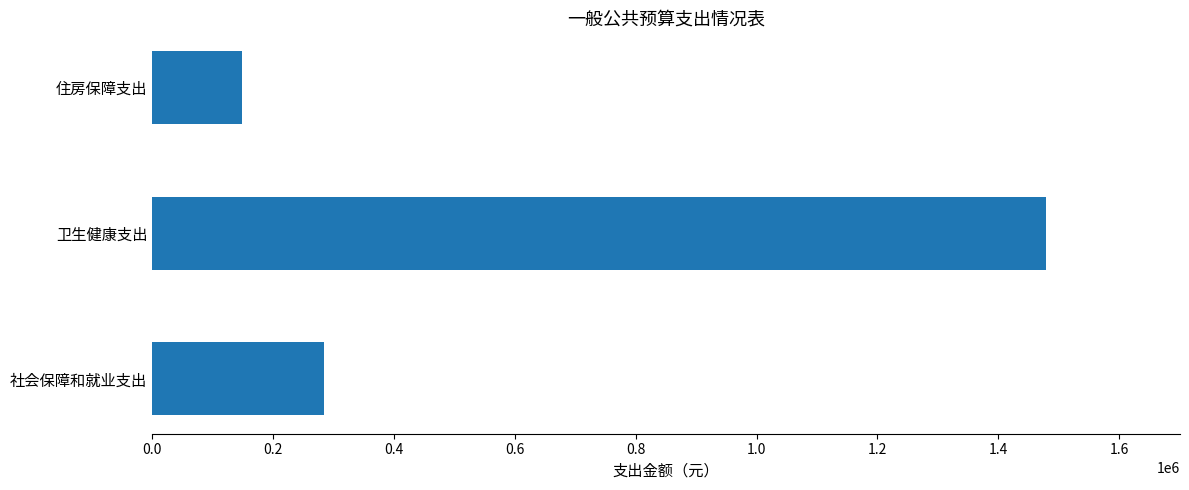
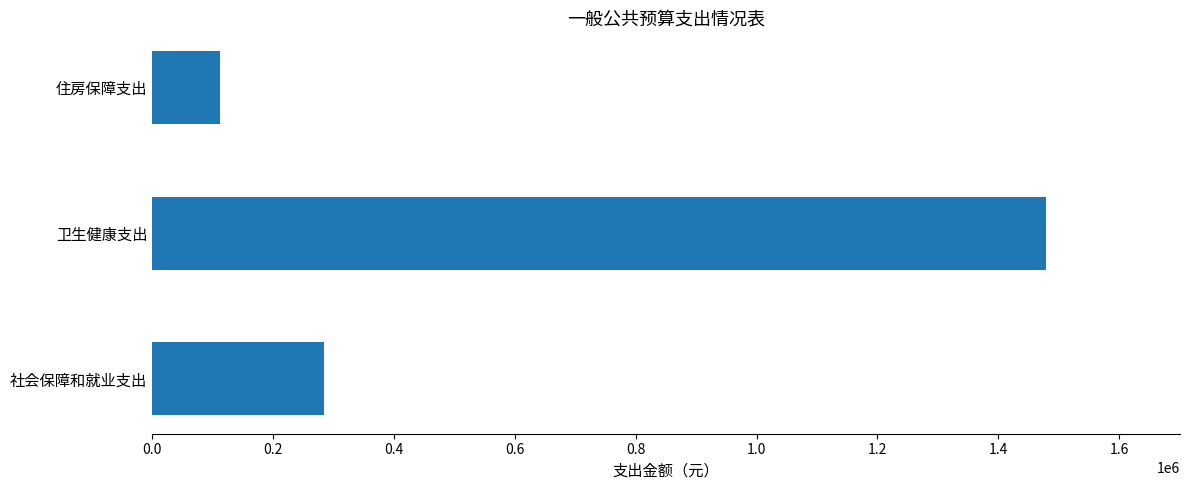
住房保障支出: 150000 -> 110000
